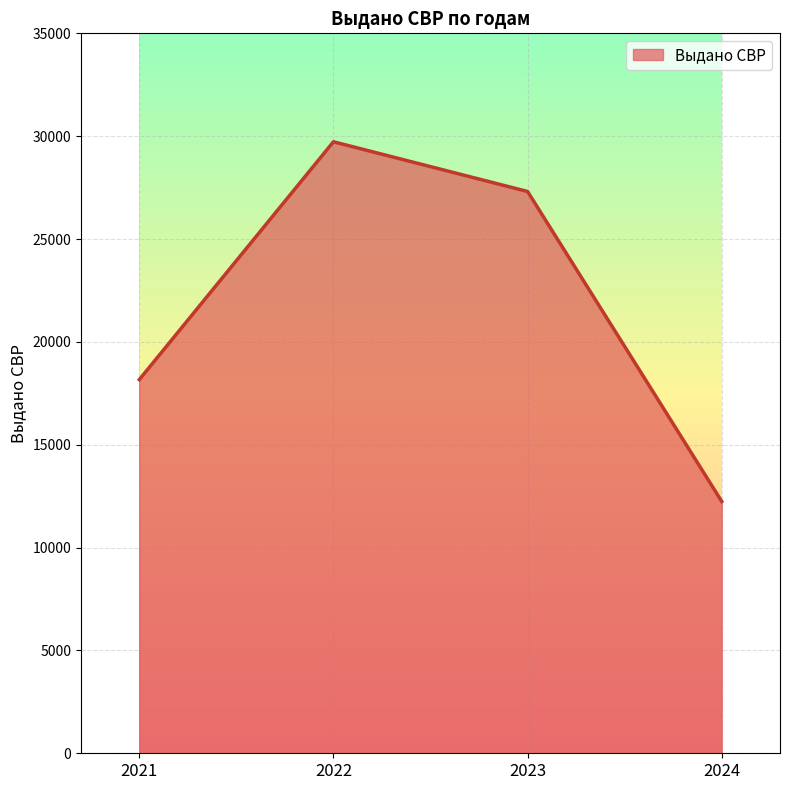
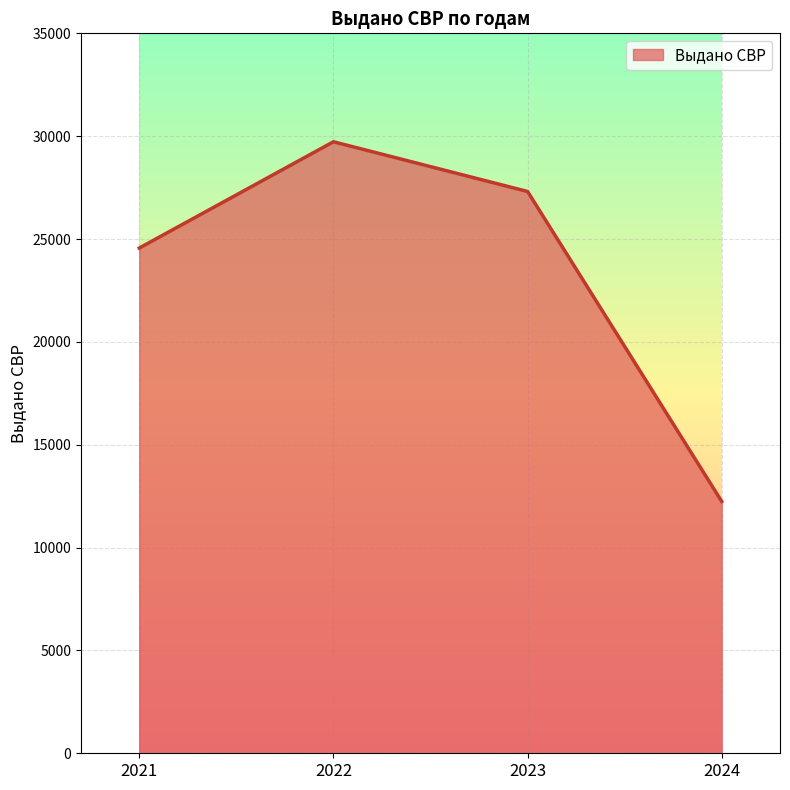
2021: 18200 -> 24600
